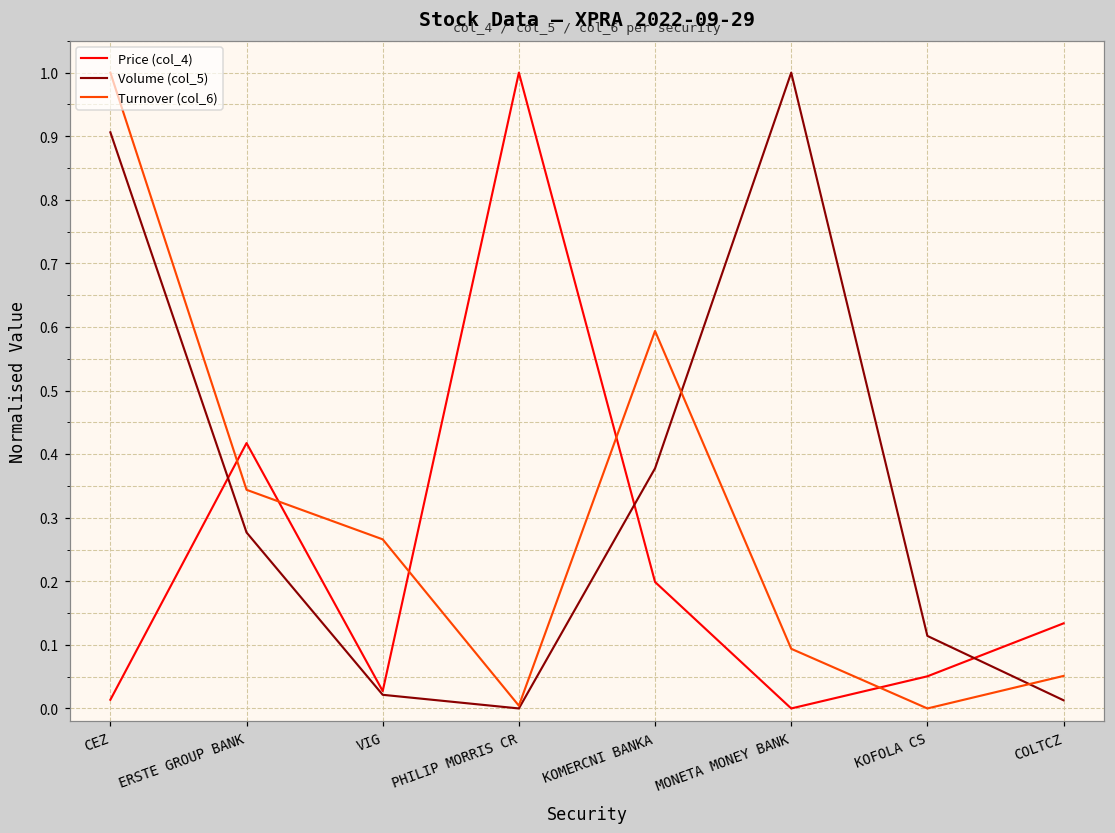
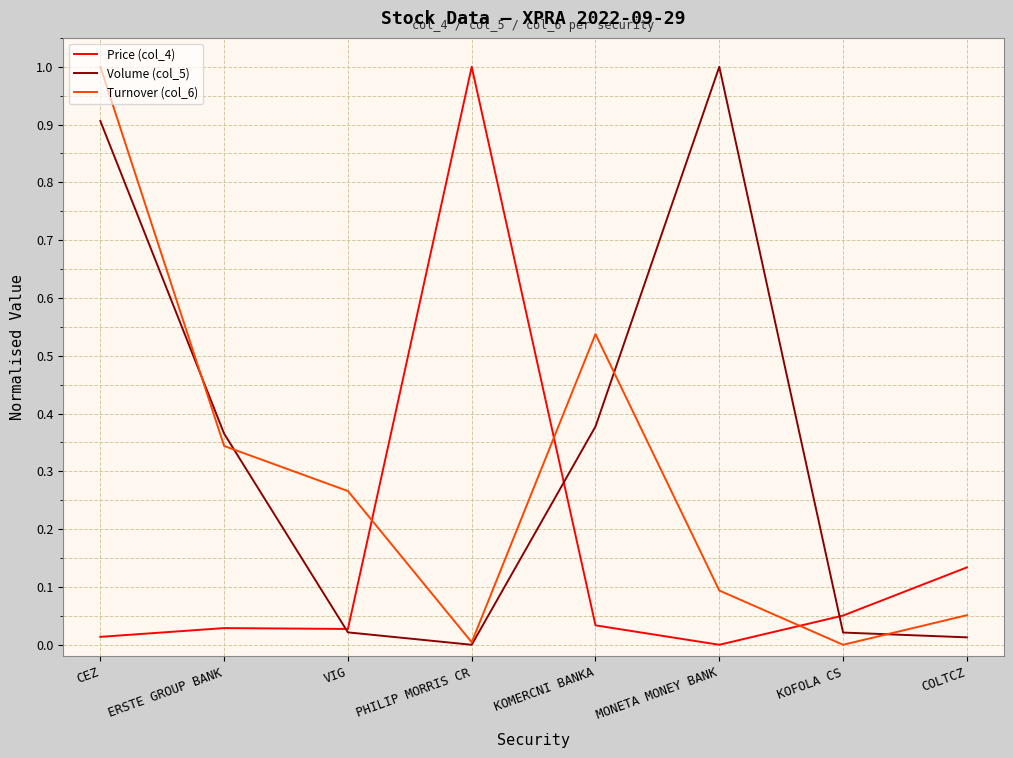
Price (col_4), ERSTE GROUP BANK: 0.42 -> 0.03
Volume (col_5), ERSTE GROUP BANK: 0.28 -> 0.37
Price (col_4), KOMERCNI BANKA: 0.20 -> 0.03
Turnover (col_6), KOMERCNI BANKA: 0.59 -> 0.54
Volume (col_5), KOFOLA CS: 0.11 -> 0.02
